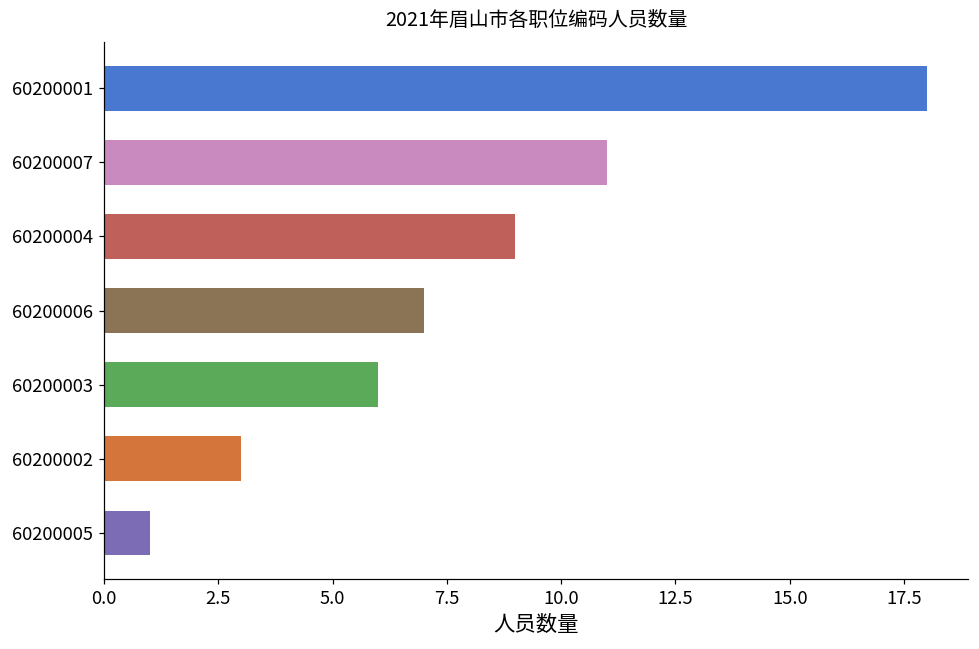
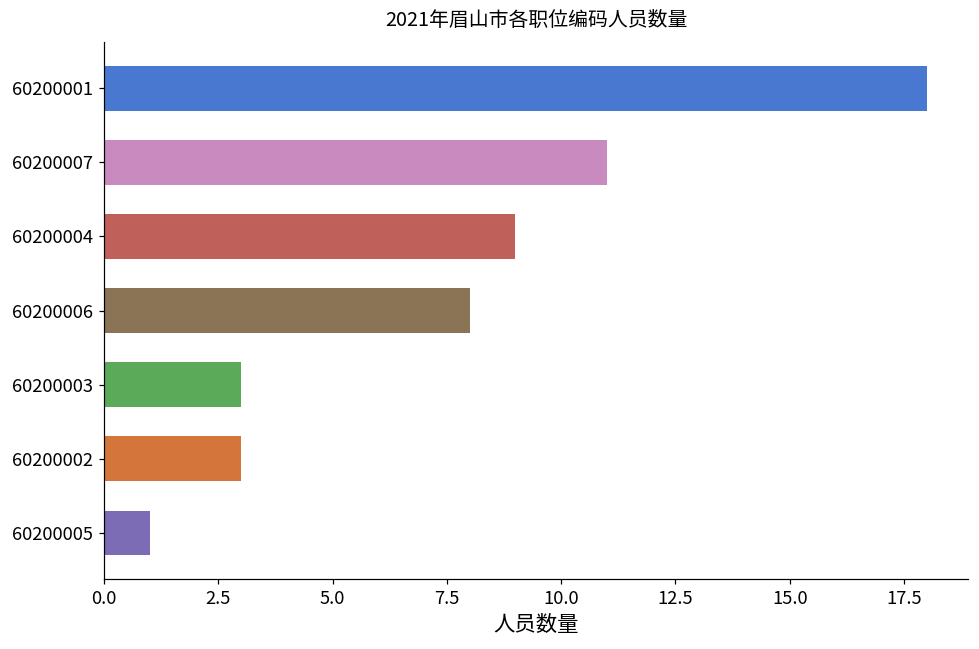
60200006: 7 -> 8
60200003: 6 -> 3
